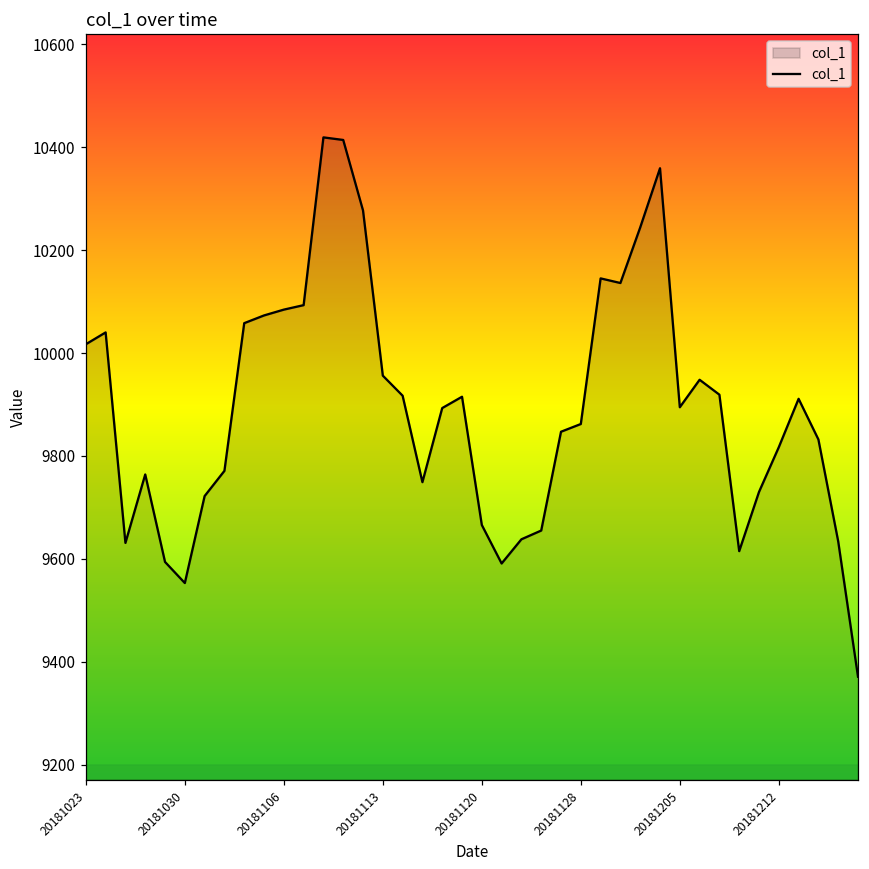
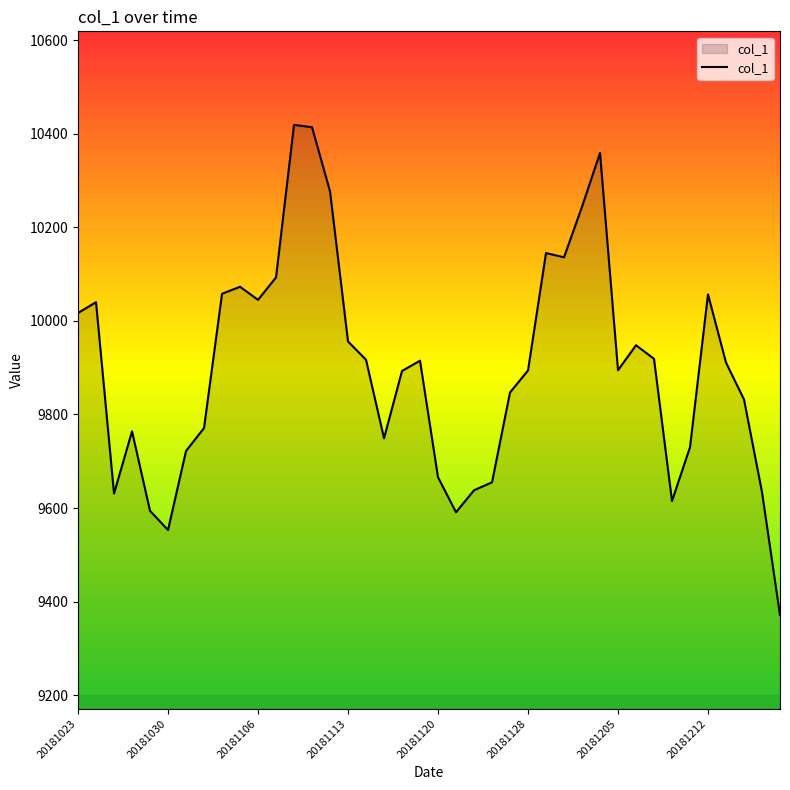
20181106: 10080 -> 10050
20181128: 9860 -> 9890
20181212: 9820 -> 10060
